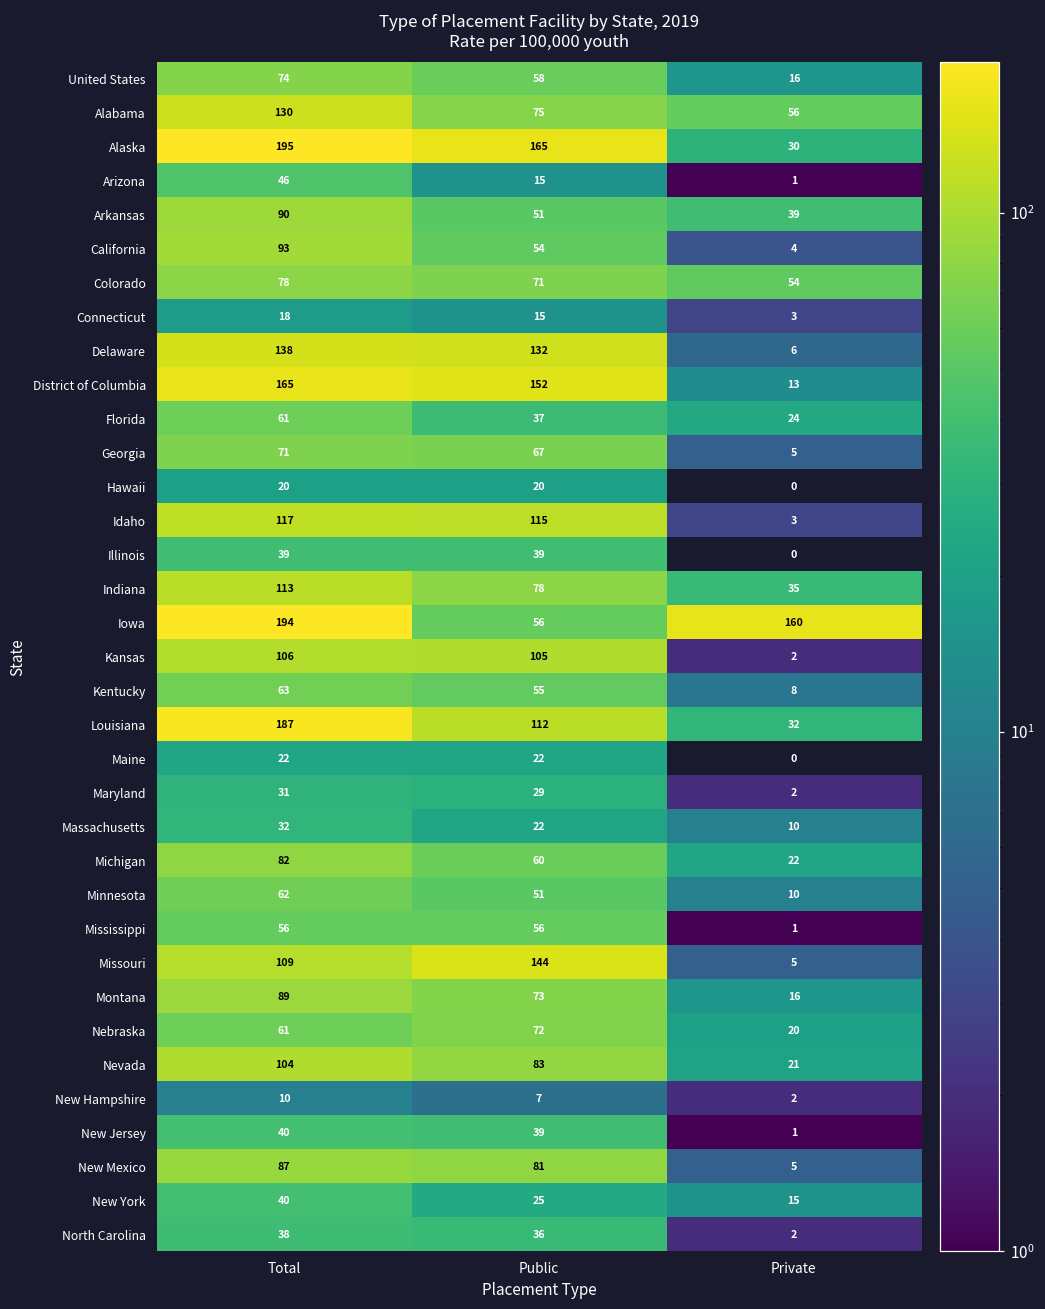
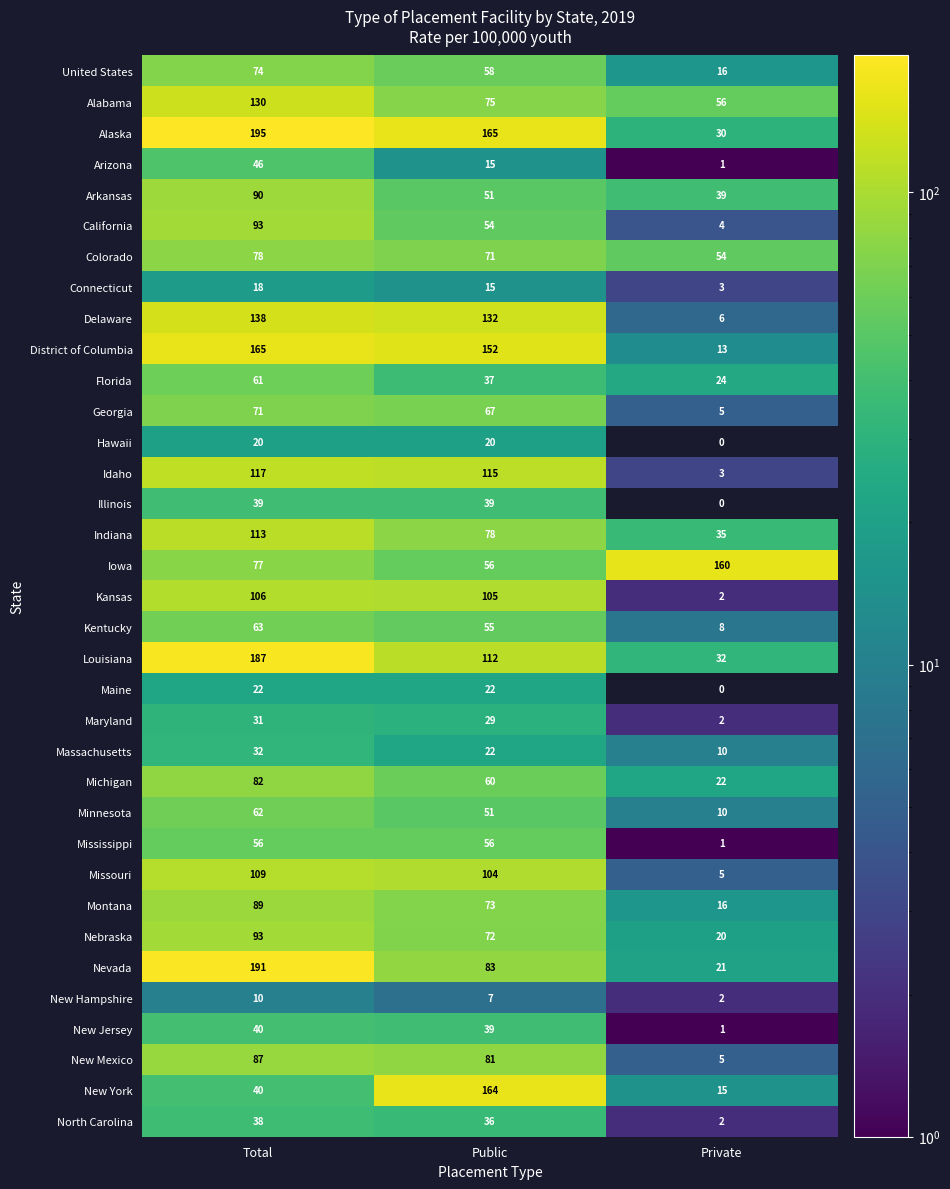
Iowa, Total: 194 -> 77
Missouri, Public: 144 -> 104
Nebraska, Total: 61 -> 93
Nevada, Total: 104 -> 191
New York, Public: 25 -> 164
